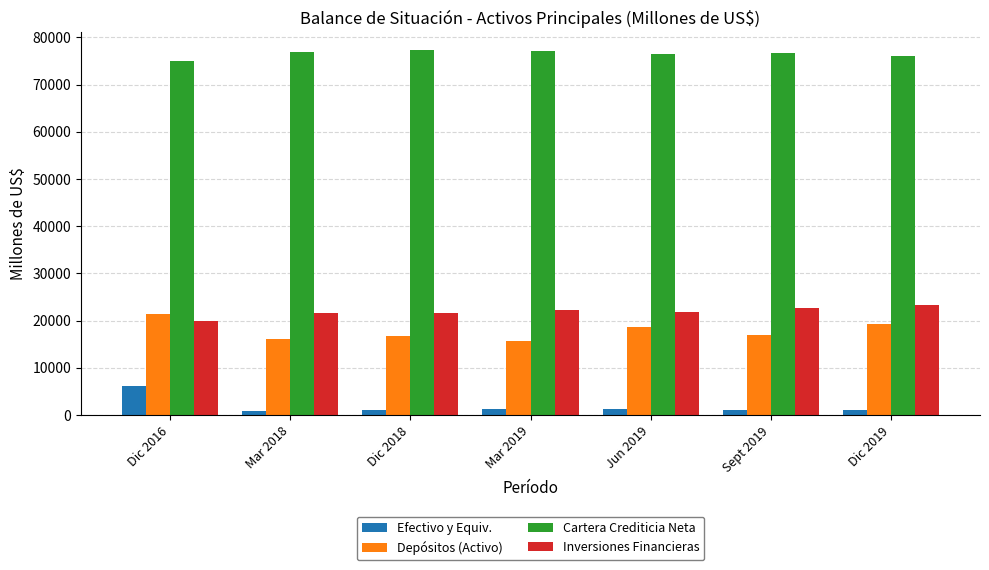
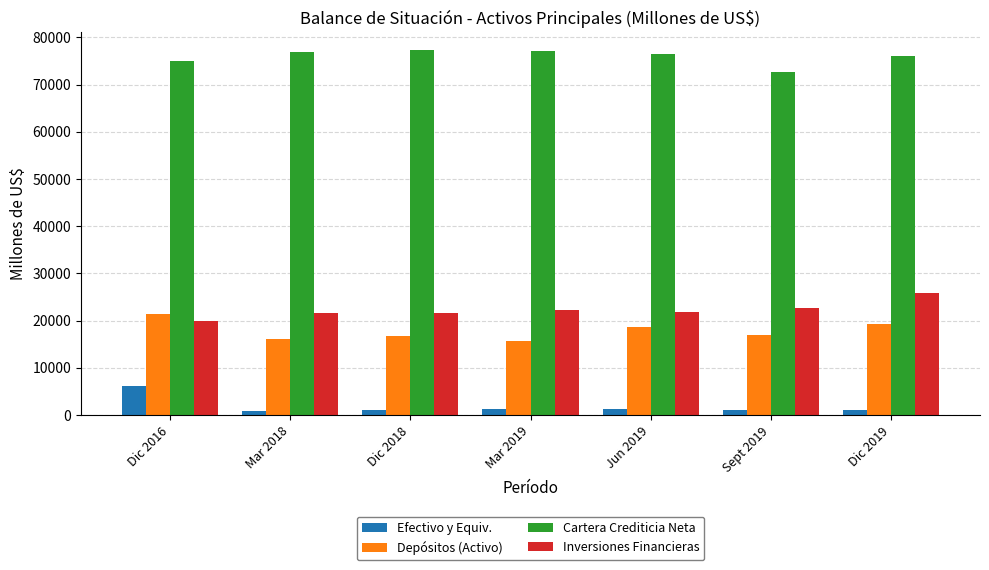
Cartera Crediticia Neta, Sept 2019: 77000 -> 73000
Inversiones Financieras, Dic 2019: 23000 -> 26000
